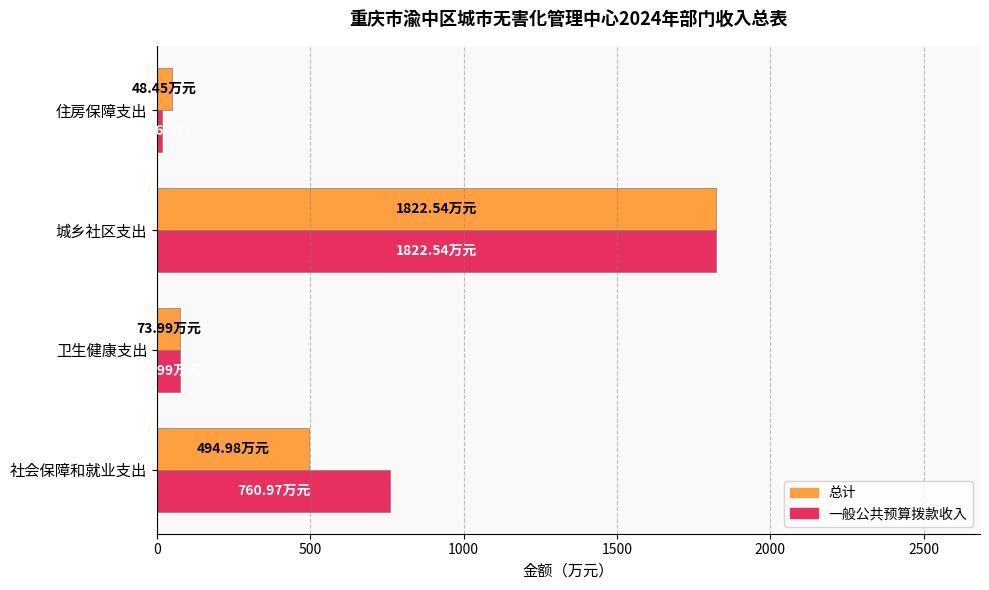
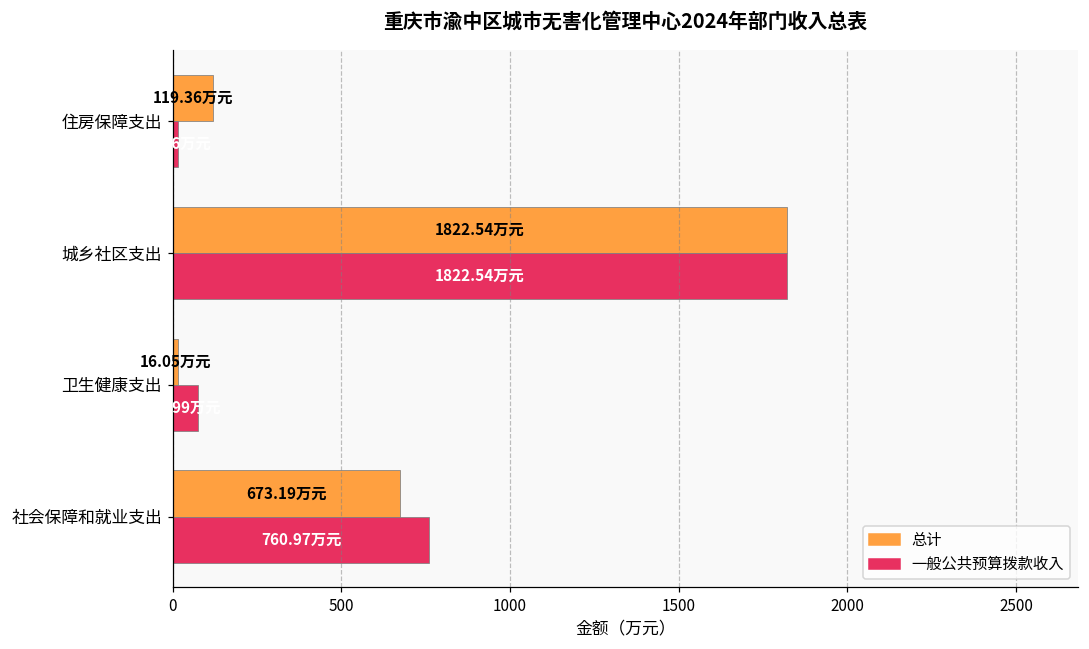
总计, 住房保障支出: 48.45 -> 119.36
总计, 卫生健康支出: 73.99 -> 16.05
总计, 社会保障和就业支出: 494.98 -> 673.19
